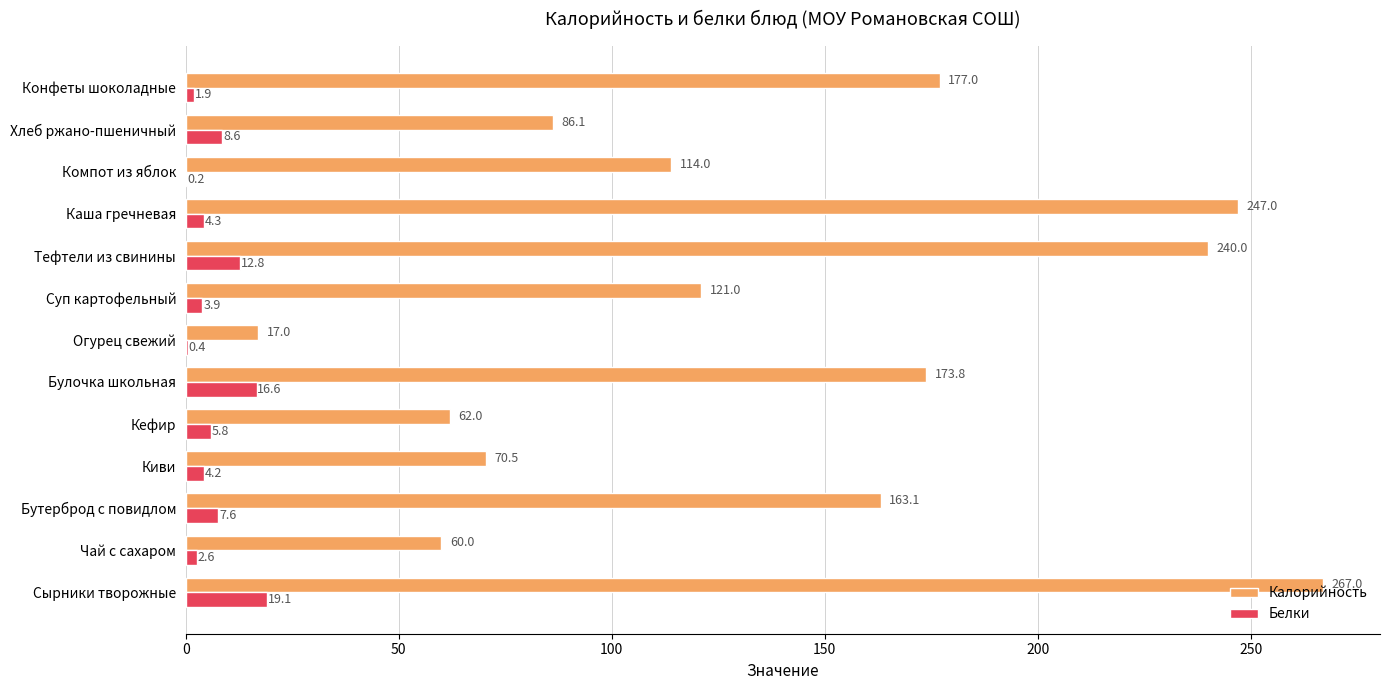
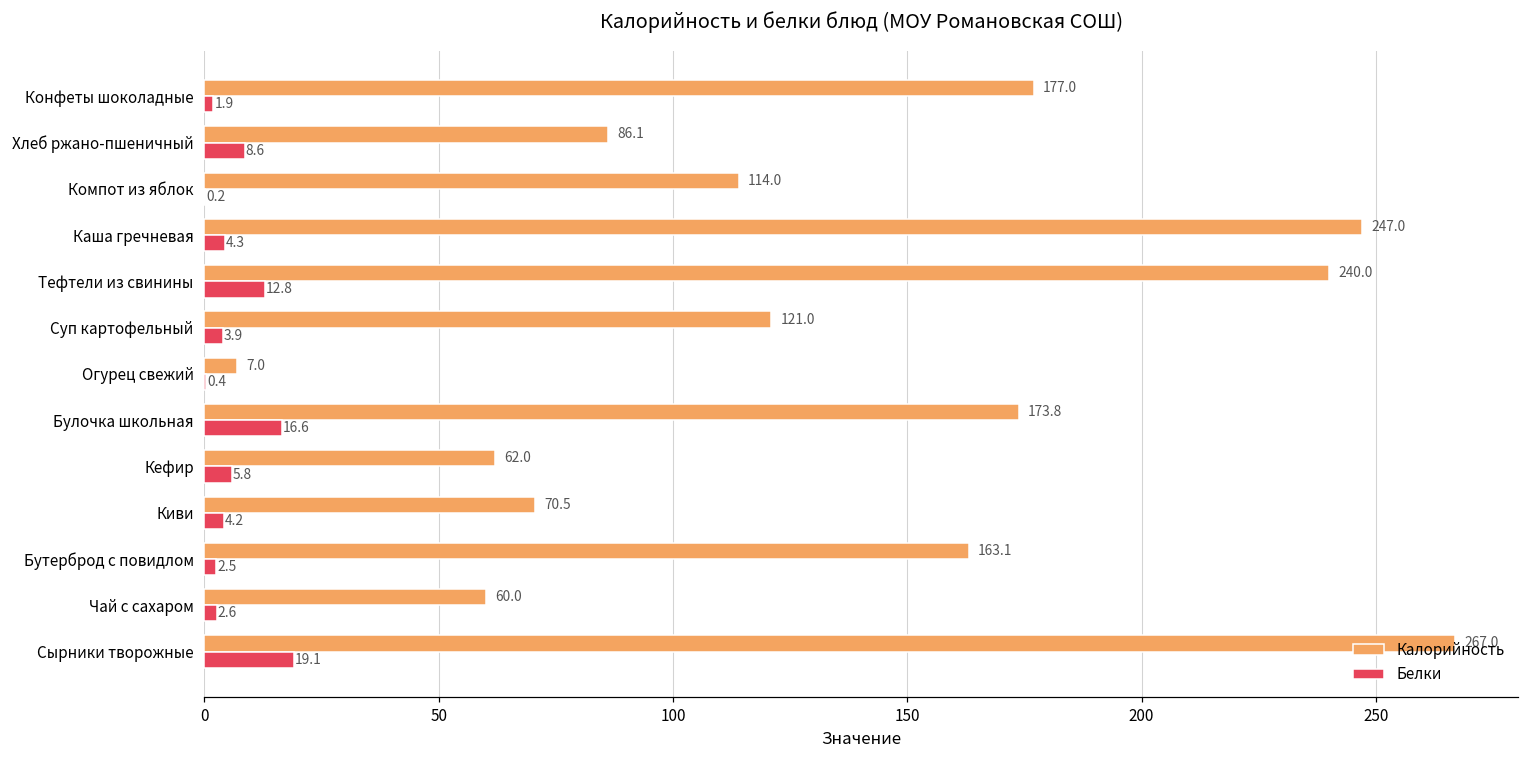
Калорийность, Огурец свежий: 17.0 -> 7.0
Белки, Бутерброд с повидлом: 7.6 -> 2.5
